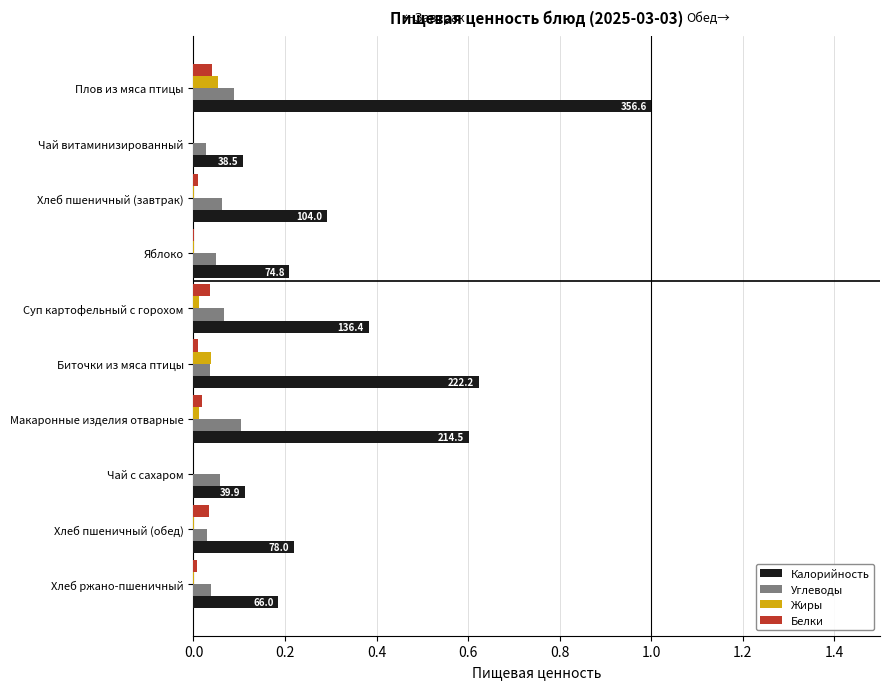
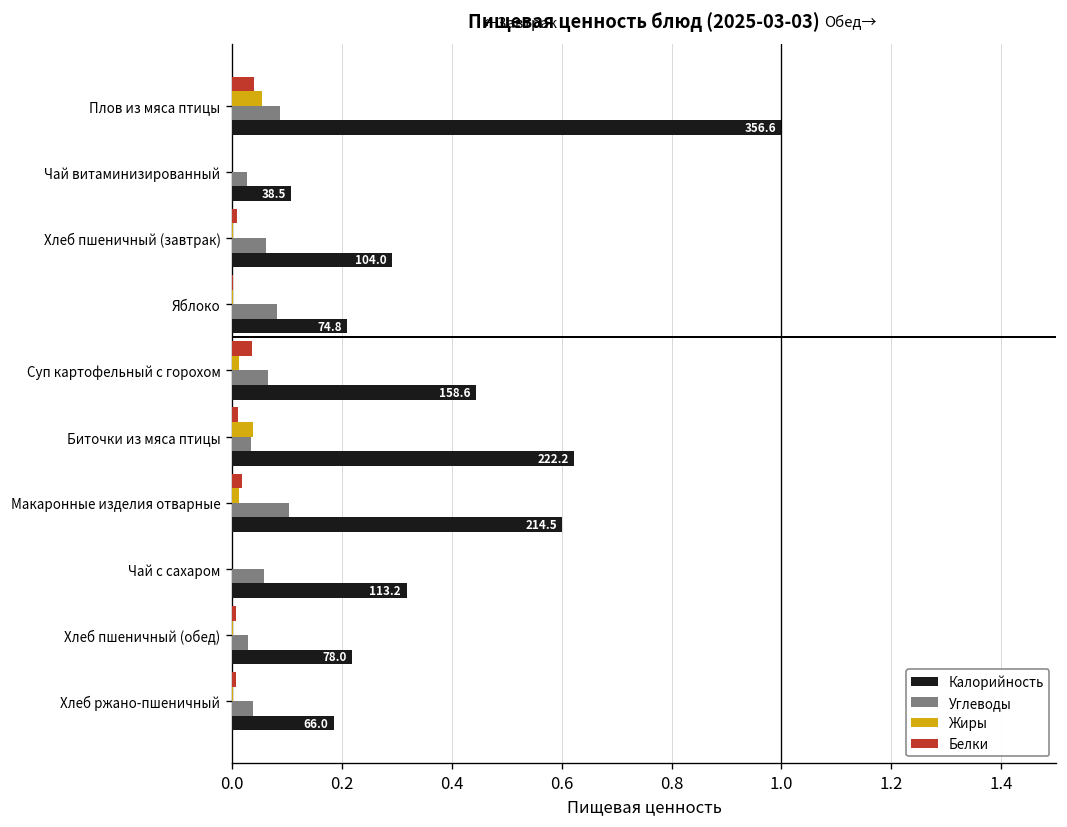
Углеводы, Яблоко: 0.05 -> 0.08
Калорийность, Суп картофельный с горохом: 136.4 -> 158.6
Калорийность, Чай с сахаром: 39.9 -> 113.2
Белки, Хлеб пшеничный (обед): 0.03 -> 0.01
